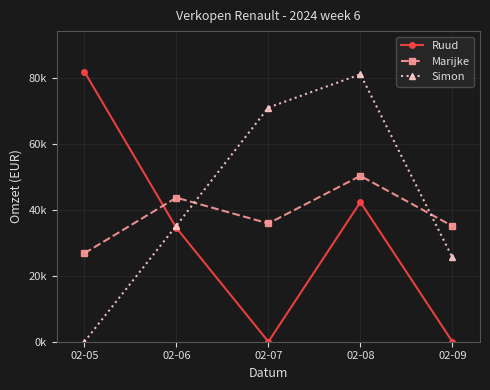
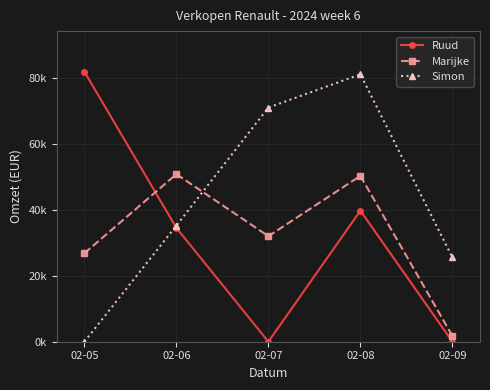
Marijke, 02-06: 44000 -> 51000
Marijke, 02-07: 36000 -> 32000
Ruud, 02-08: 42000 -> 40000
Marijke, 02-09: 35000 -> 2000
